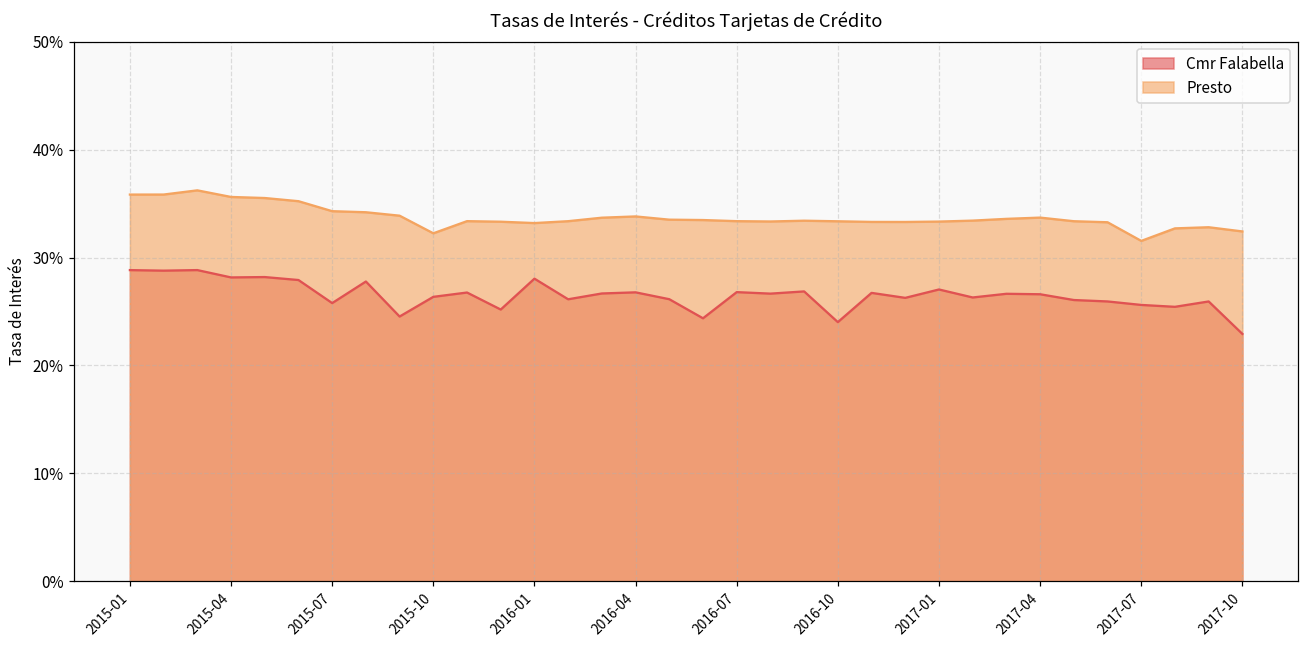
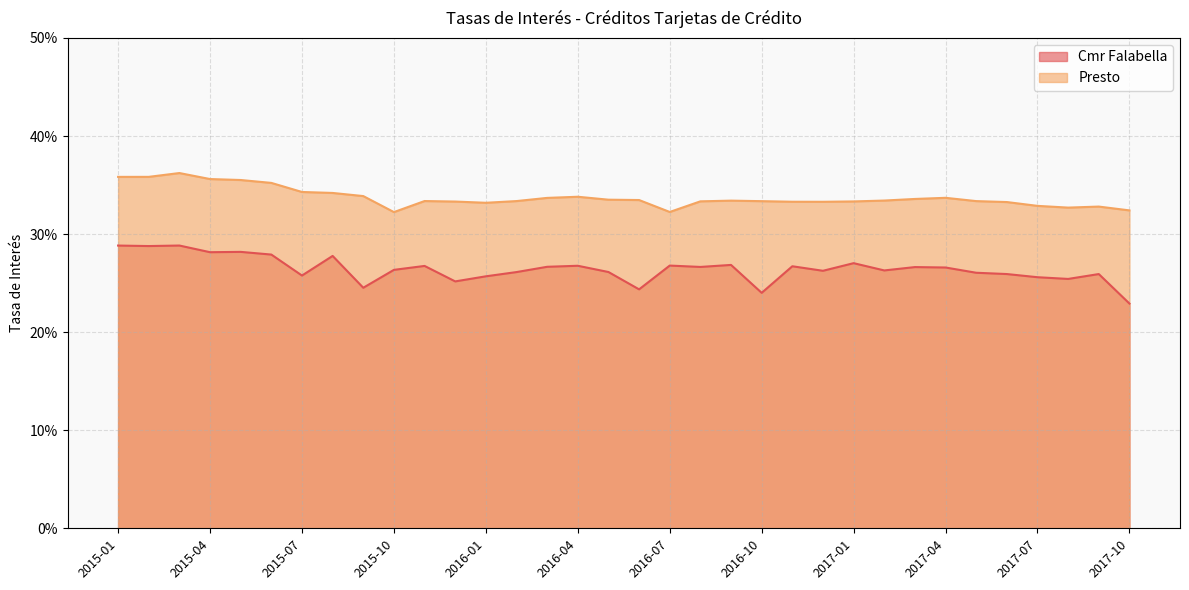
Cmr Falabella, 2016-01: 28% -> 26%
Presto, 2016-07: 33% -> 32%
Presto, 2017-07: 32% -> 33%
